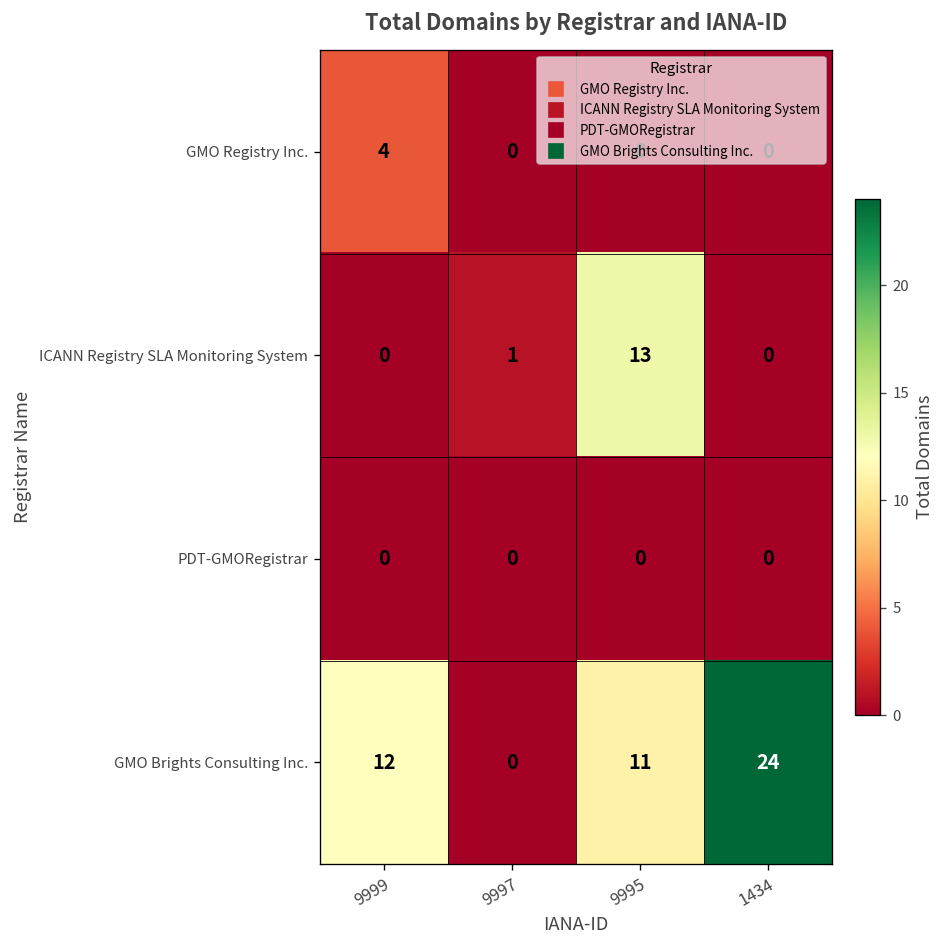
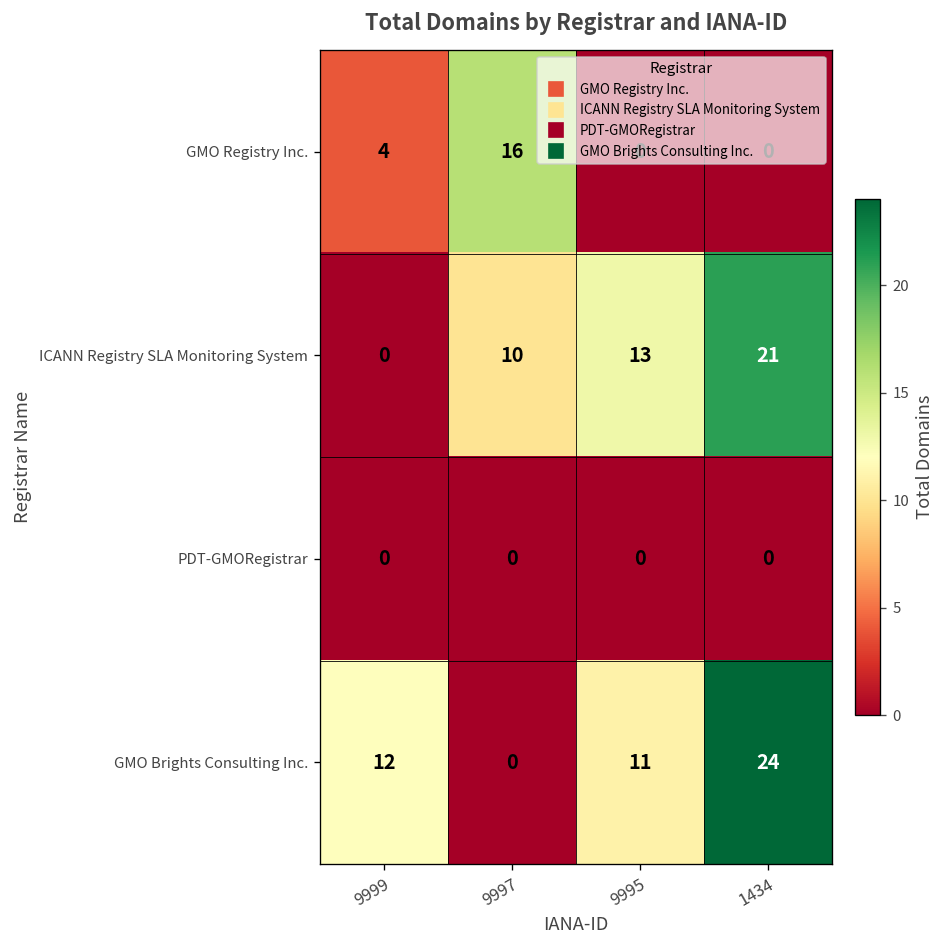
GMO Registry Inc., 9997: 0 -> 16
ICANN Registry SLA Monitoring System, 9997: 1 -> 10
ICANN Registry SLA Monitoring System, 1434: 0 -> 21
